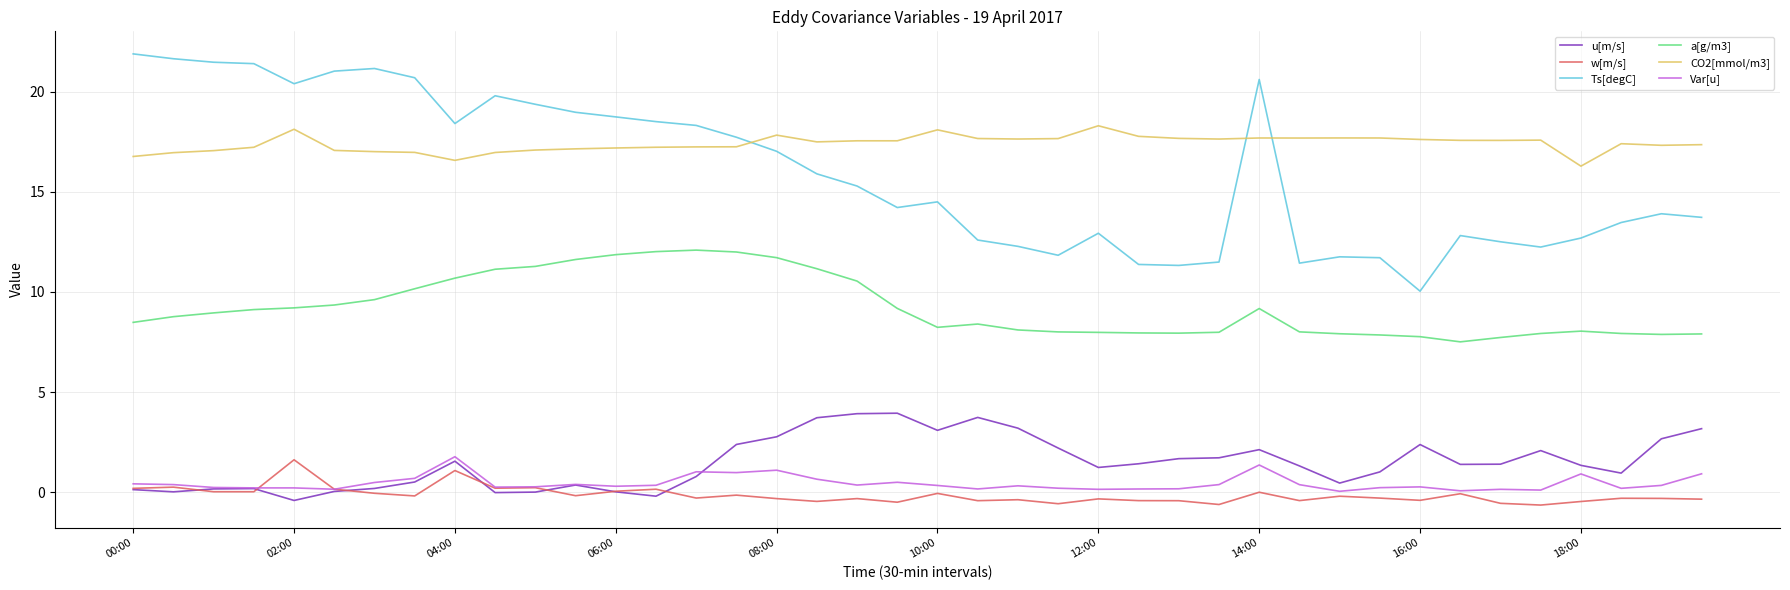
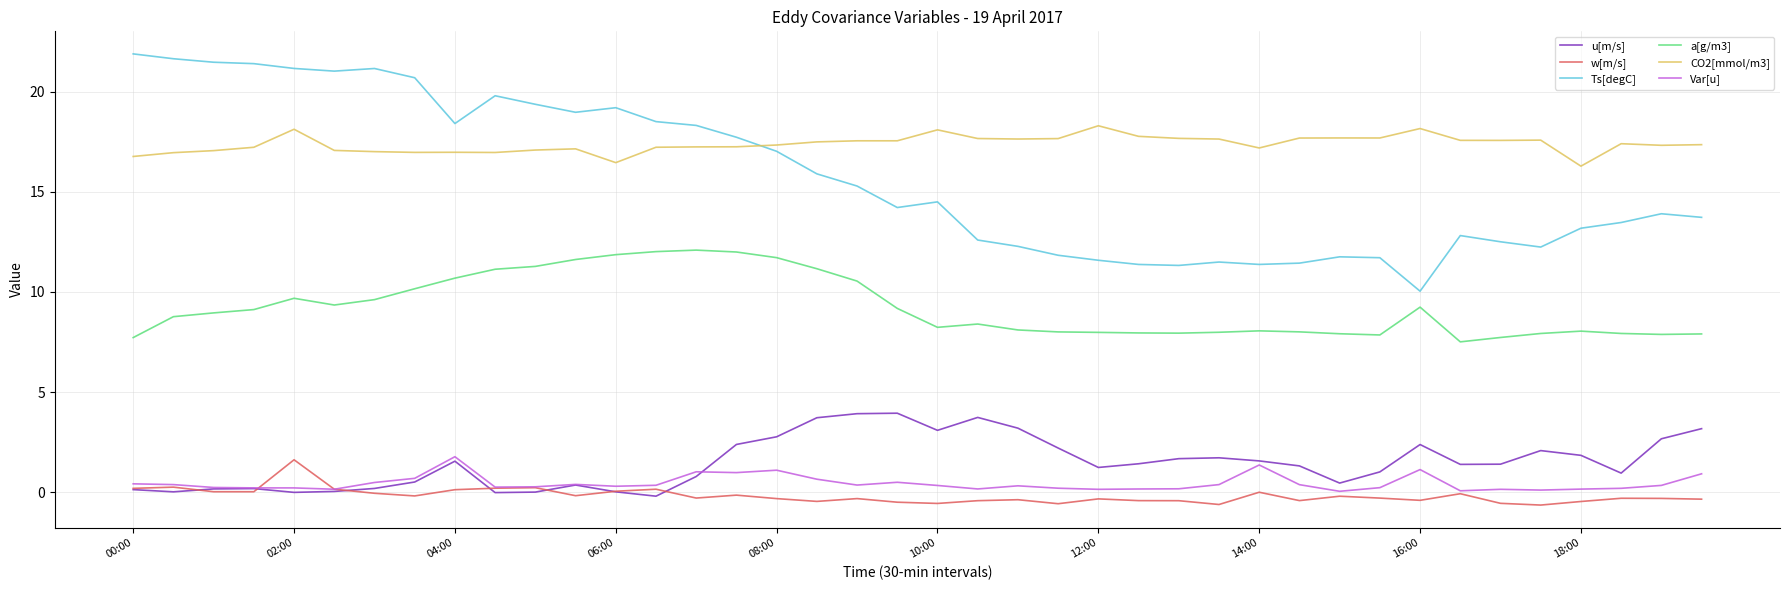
a[g/m3], 00:00: 8.5 -> 7.7
u[m/s], 02:00: -0.4 -> 0.0
Ts[degC], 02:00: 20.4 -> 21.2
a[g/m3], 02:00: 9.2 -> 9.7
w[m/s], 04:00: 1.1 -> 0.1
CO2[mmol/m3], 04:00: 16.6 -> 17.0
Ts[degC], 06:00: 18.7 -> 19.2
CO2[mmol/m3], 06:00: 17.2 -> 16.4
CO2[mmol/m3], 08:00: 17.8 -> 17.3
w[m/s], 10:00: -0.1 -> -0.6
Ts[degC], 12:00: 12.9 -> 11.6
u[m/s], 14:00: 2.1 -> 1.6
Ts[degC], 14:00: 20.6 -> 11.4
a[g/m3], 14:00: 9.2 -> 8.1
CO2[mmol/m3], 14:00: 17.7 -> 17.2
a[g/m3], 16:00: 7.8 -> 9.2
CO2[mmol/m3], 16:00: 17.6 -> 18.2
Var[u], 16:00: 0.3 -> 1.1
u[m/s], 18:00: 1.3 -> 1.8
Ts[degC], 18:00: 12.7 -> 13.2
Var[u], 18:00: 0.9 -> 0.2
